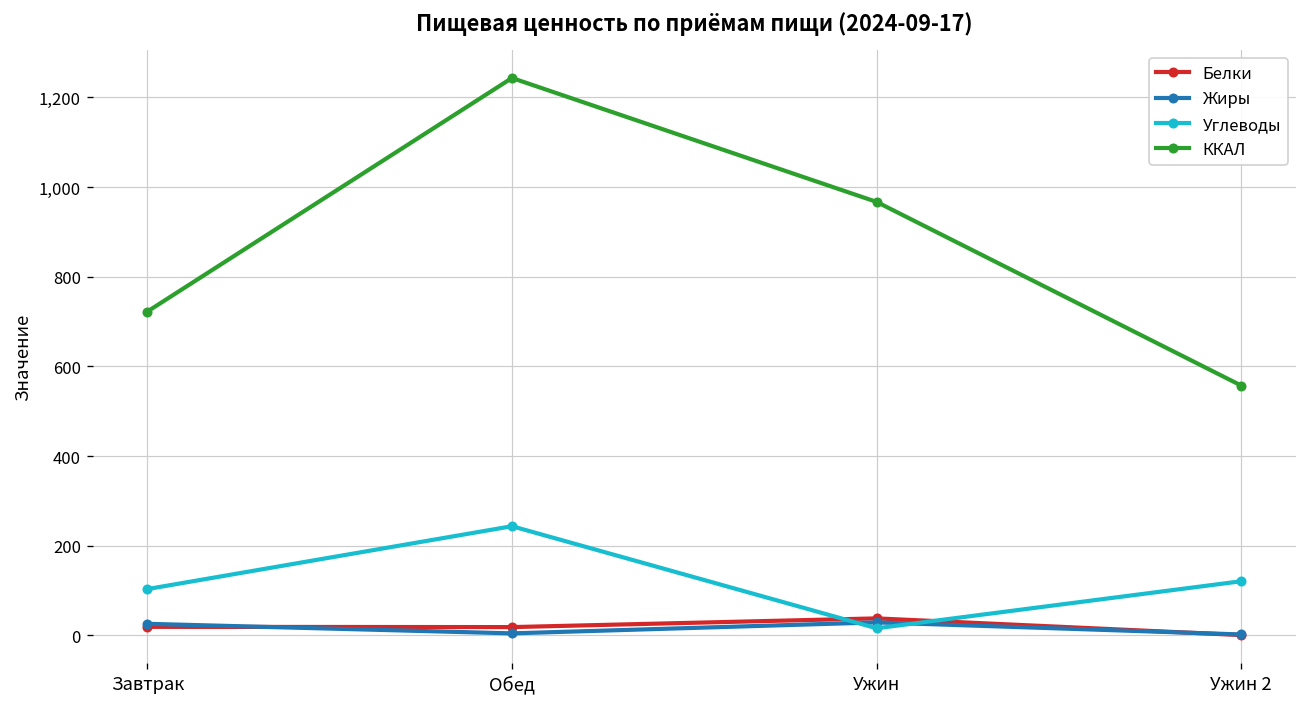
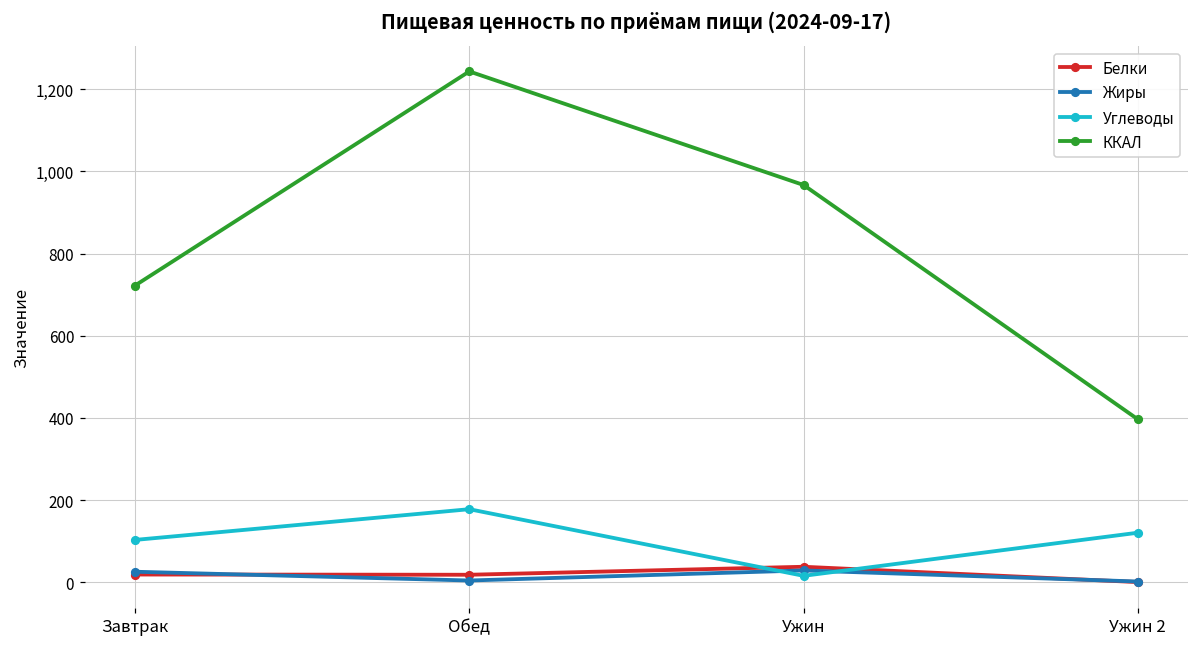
Углеводы, Обед: 240 -> 180
ККАЛ, Ужин 2: 560 -> 400
